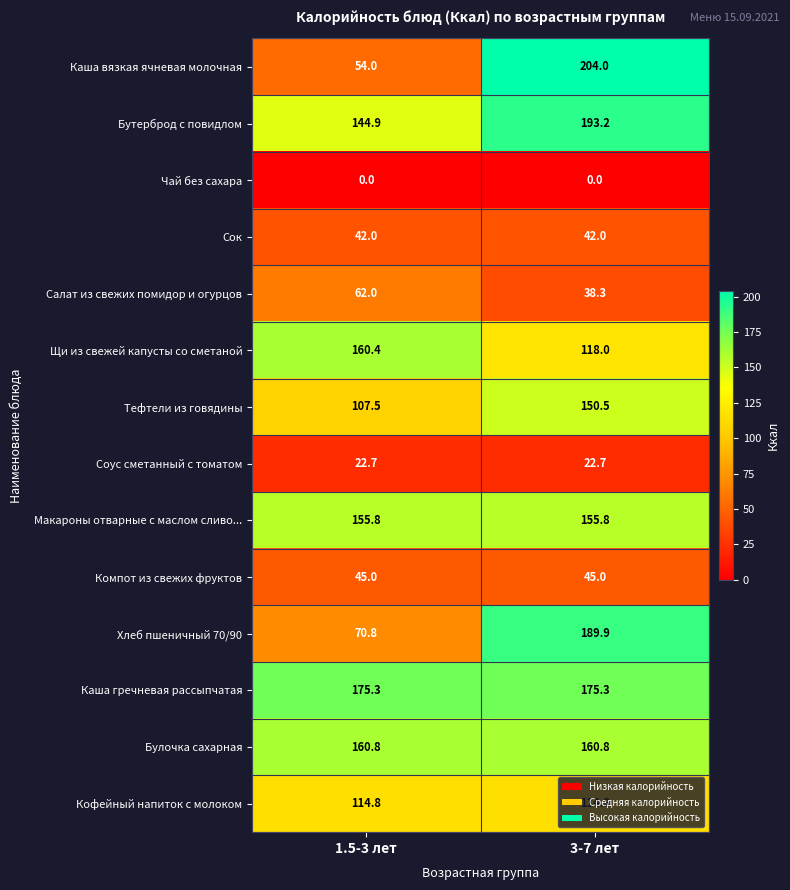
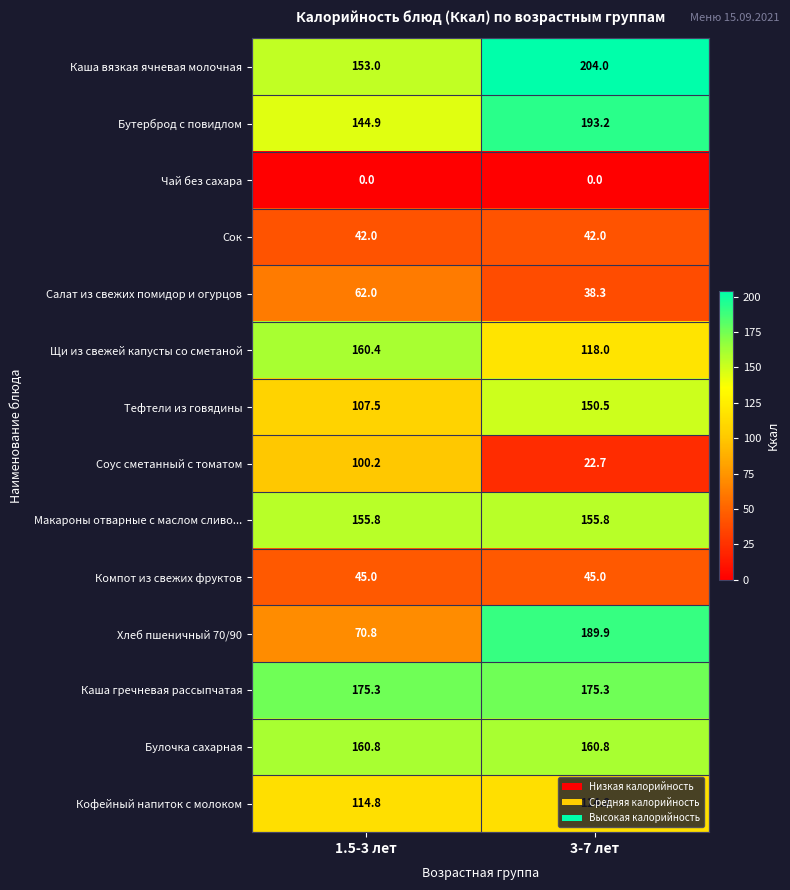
Каша вязкая ячневая молочная, 1.5-3 лет: 54.0 -> 153.0
Соус сметанный с томатом, 1.5-3 лет: 22.7 -> 100.2
